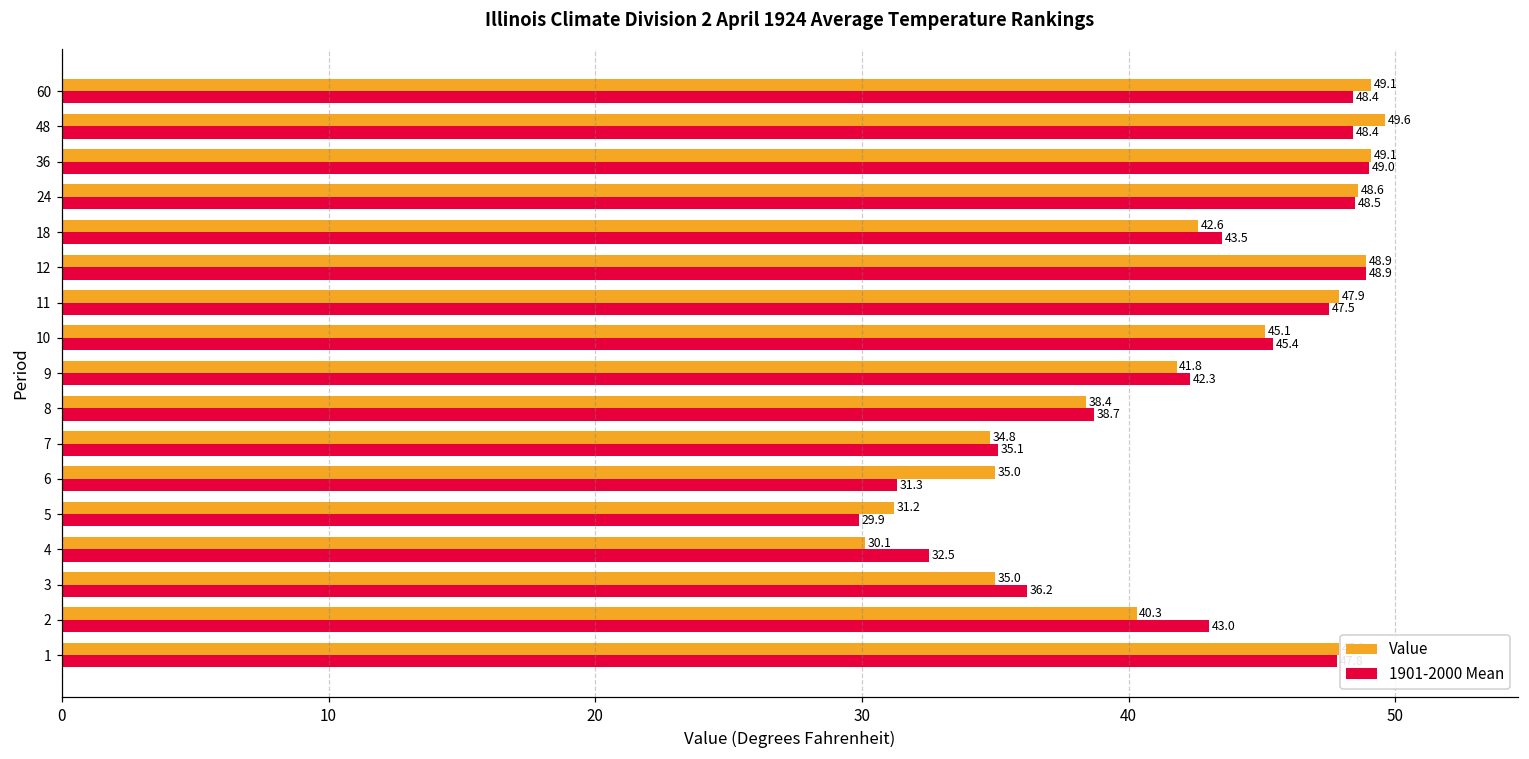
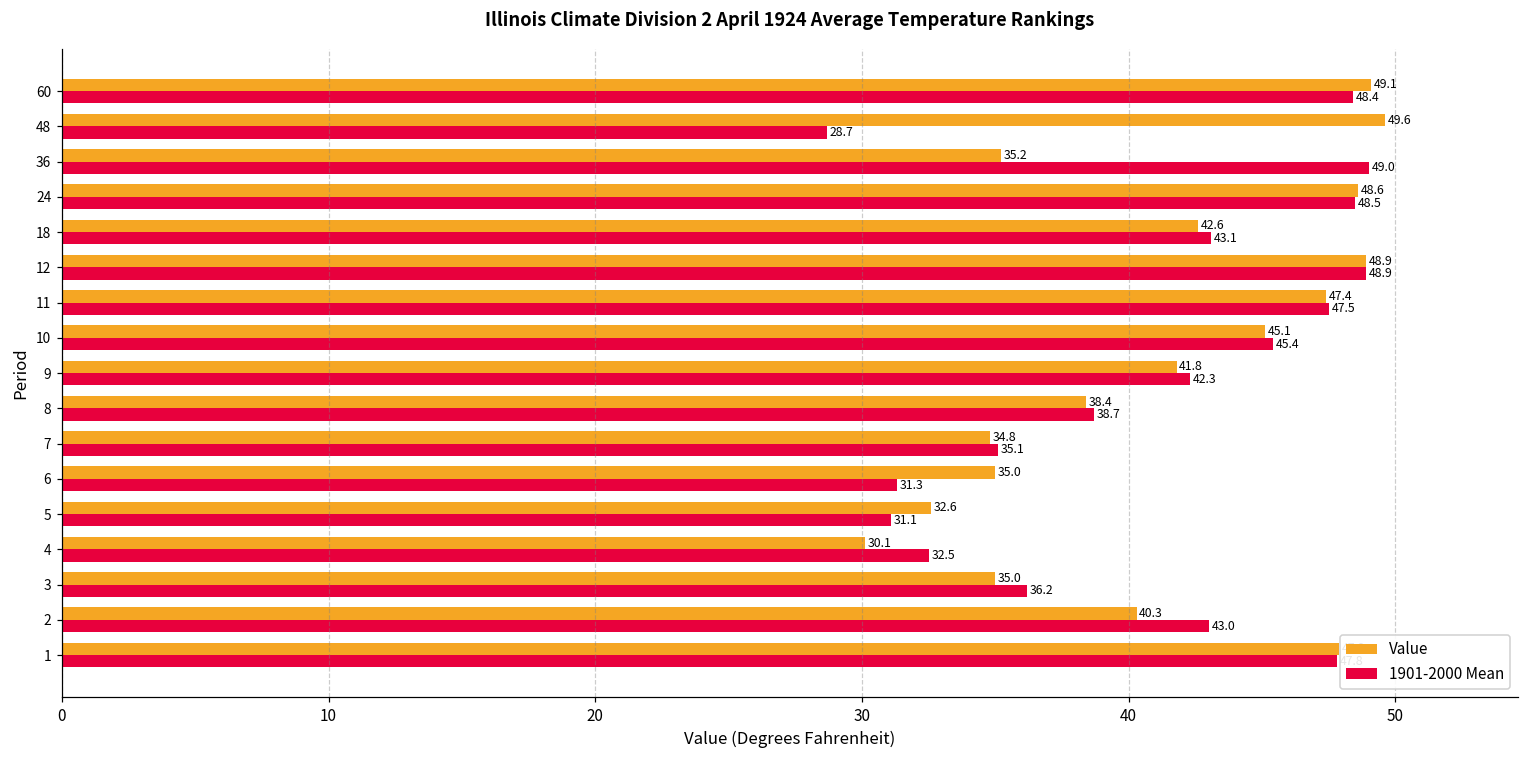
1901-2000 Mean, 48: 48.4 -> 28.7
Value, 36: 49.1 -> 35.2
1901-2000 Mean, 18: 43.5 -> 43.1
Value, 11: 47.9 -> 47.4
Value, 5: 31.2 -> 32.6
1901-2000 Mean, 5: 29.9 -> 31.1
